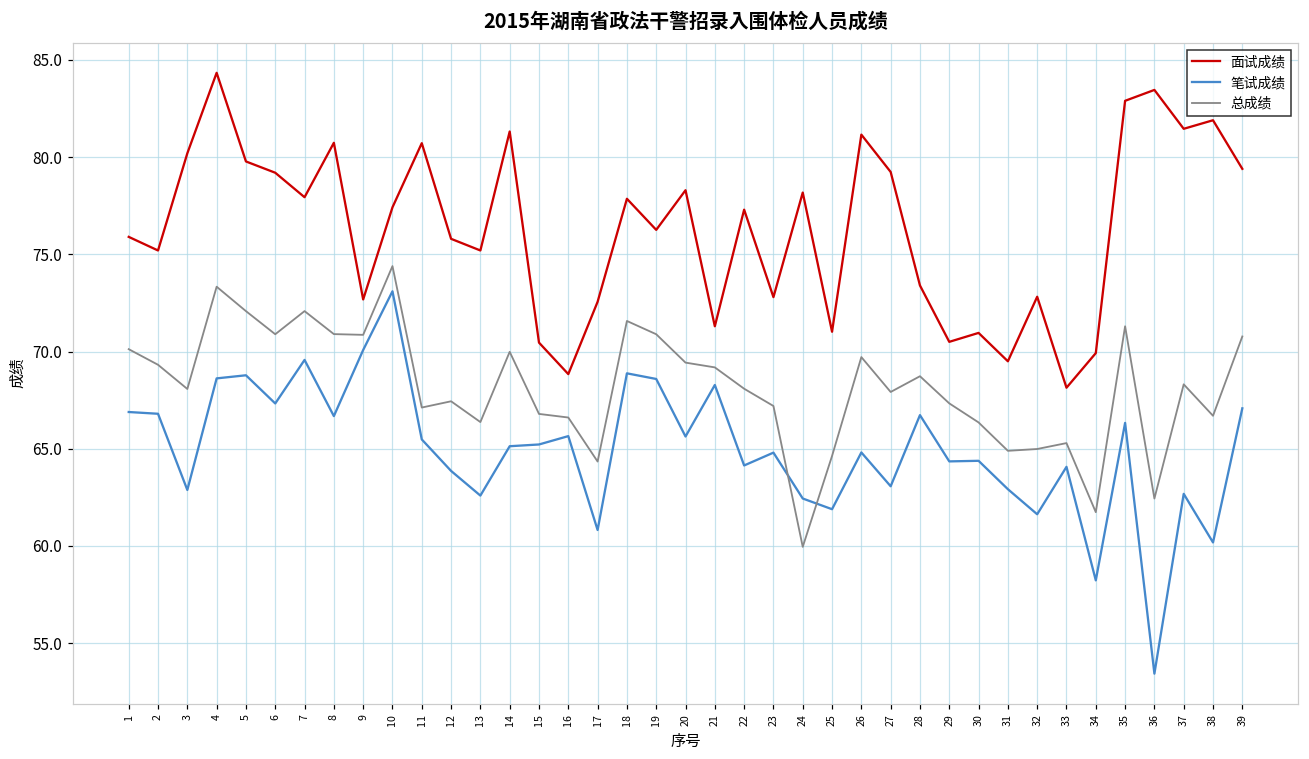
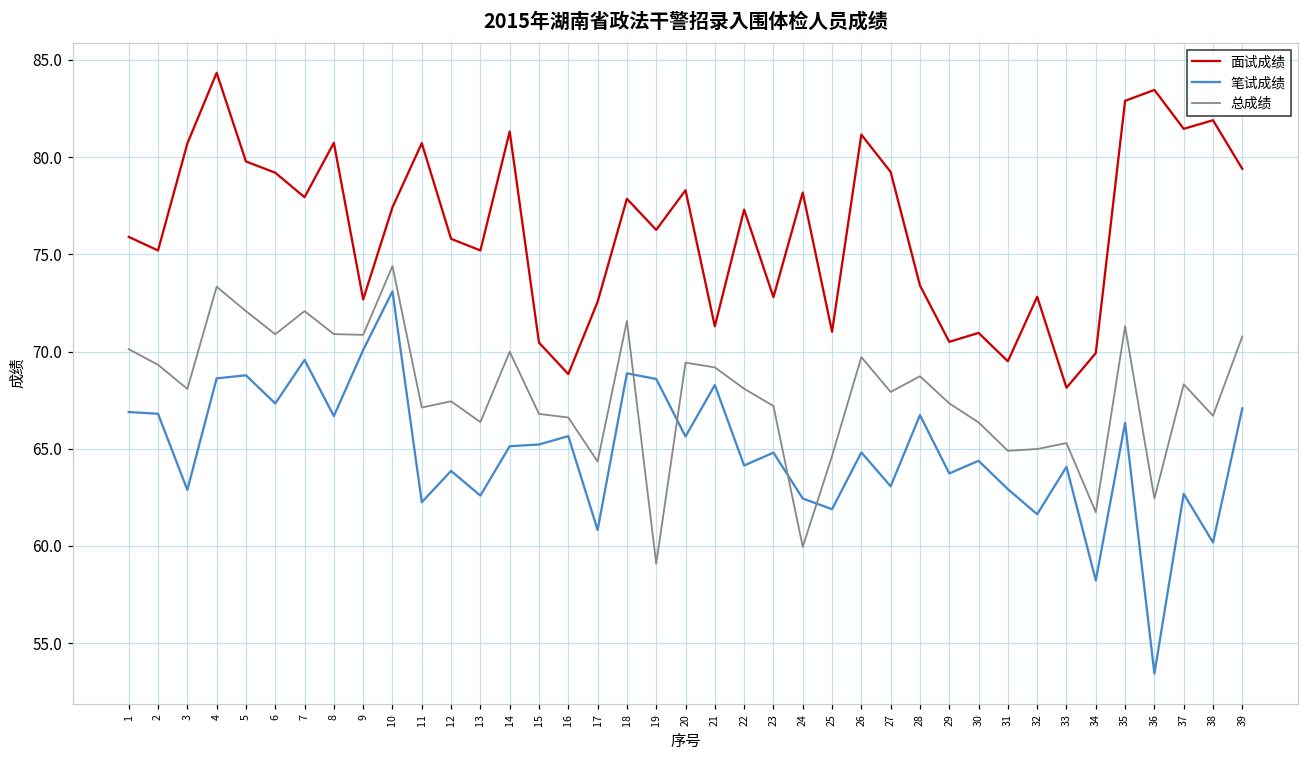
面试成绩, 3: 80.2 -> 80.7
笔试成绩, 11: 65.5 -> 62.3
总成绩, 19: 70.9 -> 59.1
笔试成绩, 29: 64.4 -> 63.7
